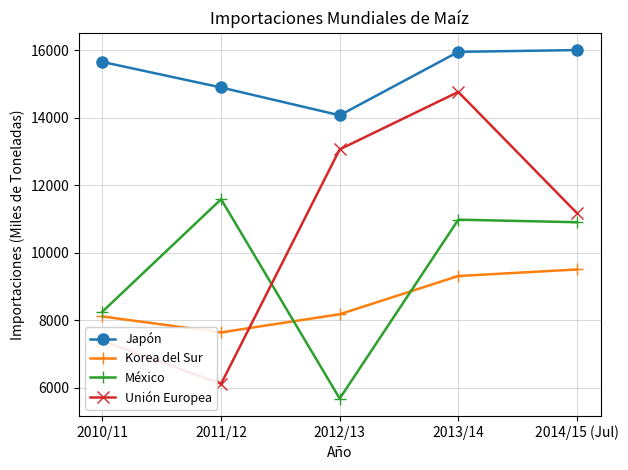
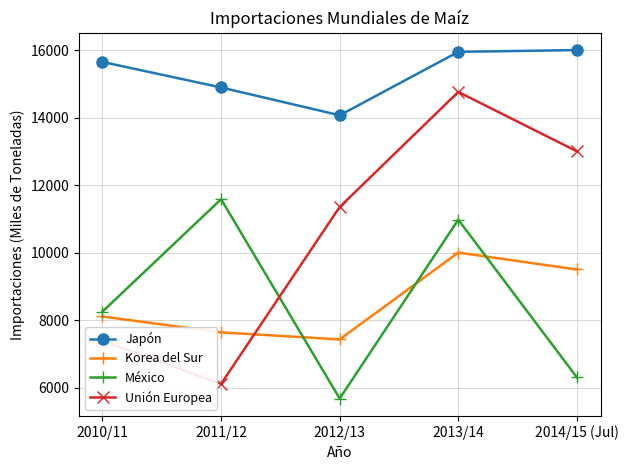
Korea del Sur, 2012/13: 8200 -> 7400
Unión Europea, 2012/13: 13100 -> 11400
Korea del Sur, 2013/14: 9300 -> 10000
México, 2014/15 (Jul): 10900 -> 6300
Unión Europea, 2014/15 (Jul): 11200 -> 13000
